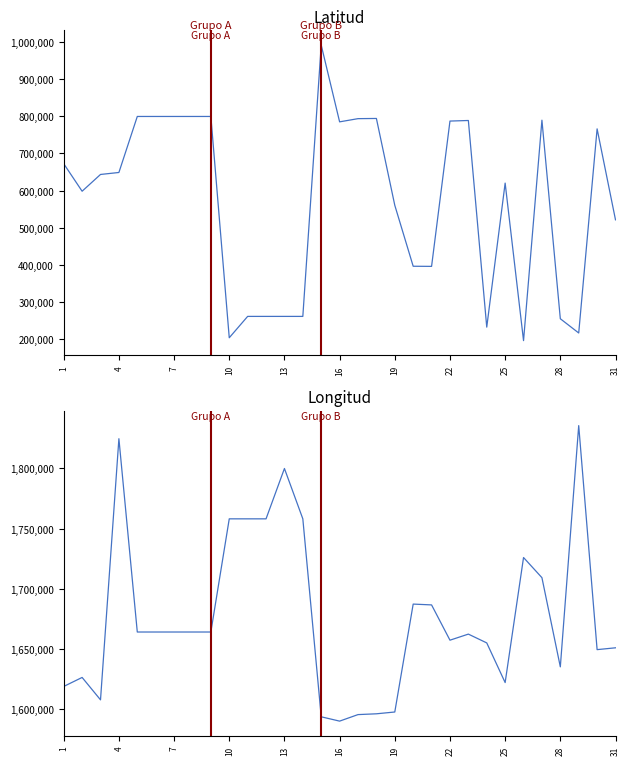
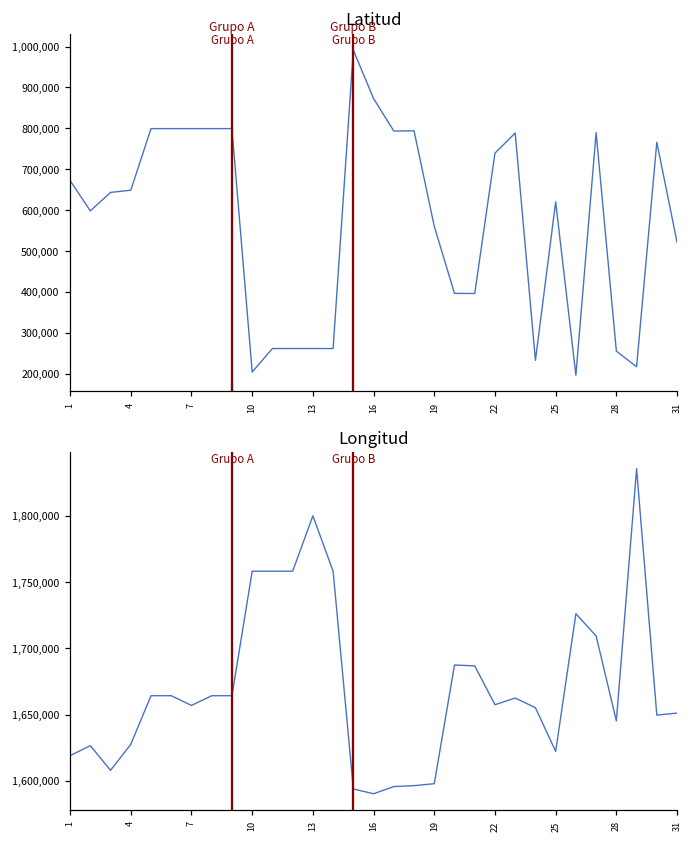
Latitud, 16: 780,000 -> 870,000
Latitud, 22: 790,000 -> 740,000
Longitud, 4: 1,825,000 -> 1,628,000
Longitud, 7: 1,664,000 -> 1,657,000
Longitud, 28: 1,635,000 -> 1,645,000
